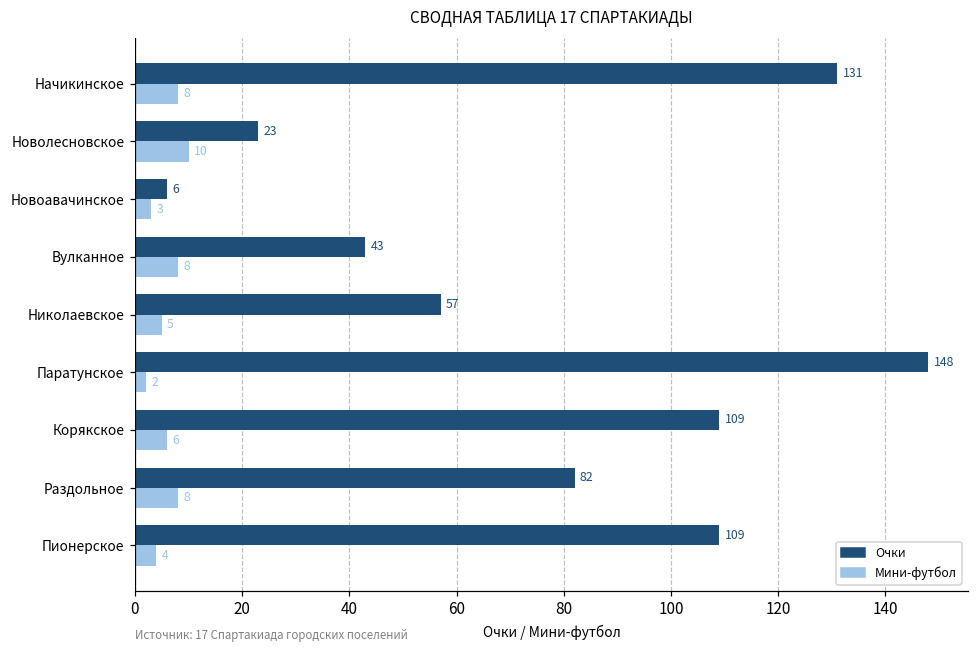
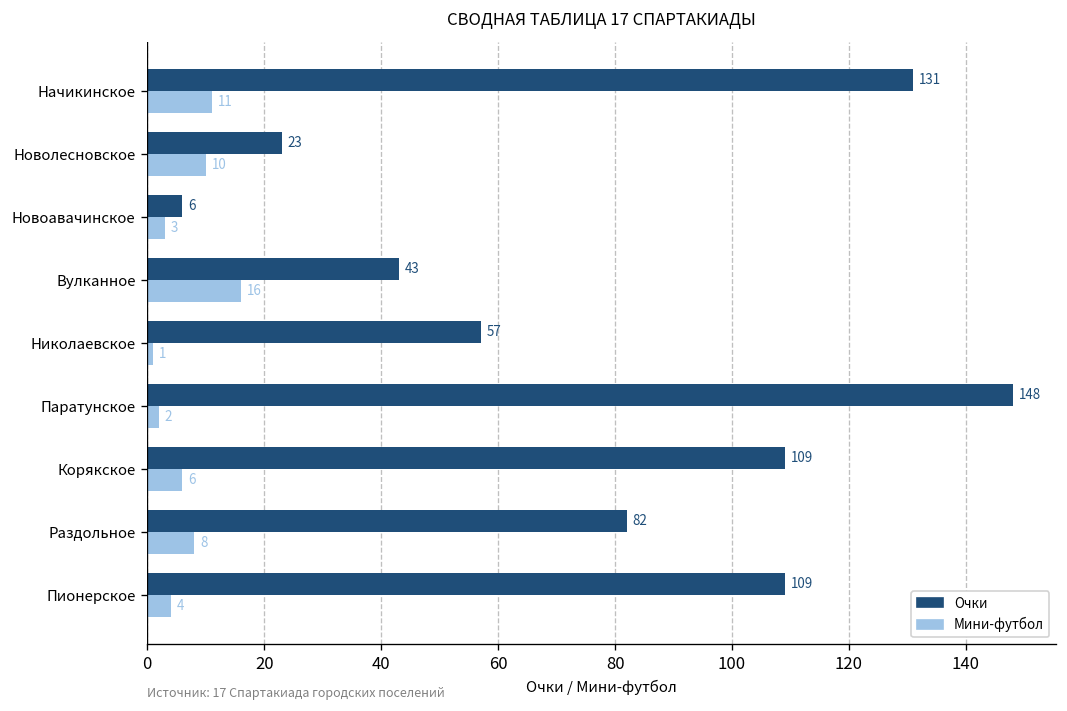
Мини-футбол, Начикинское: 8 -> 11
Мини-футбол, Вулканное: 8 -> 16
Мини-футбол, Николаевское: 5 -> 1
